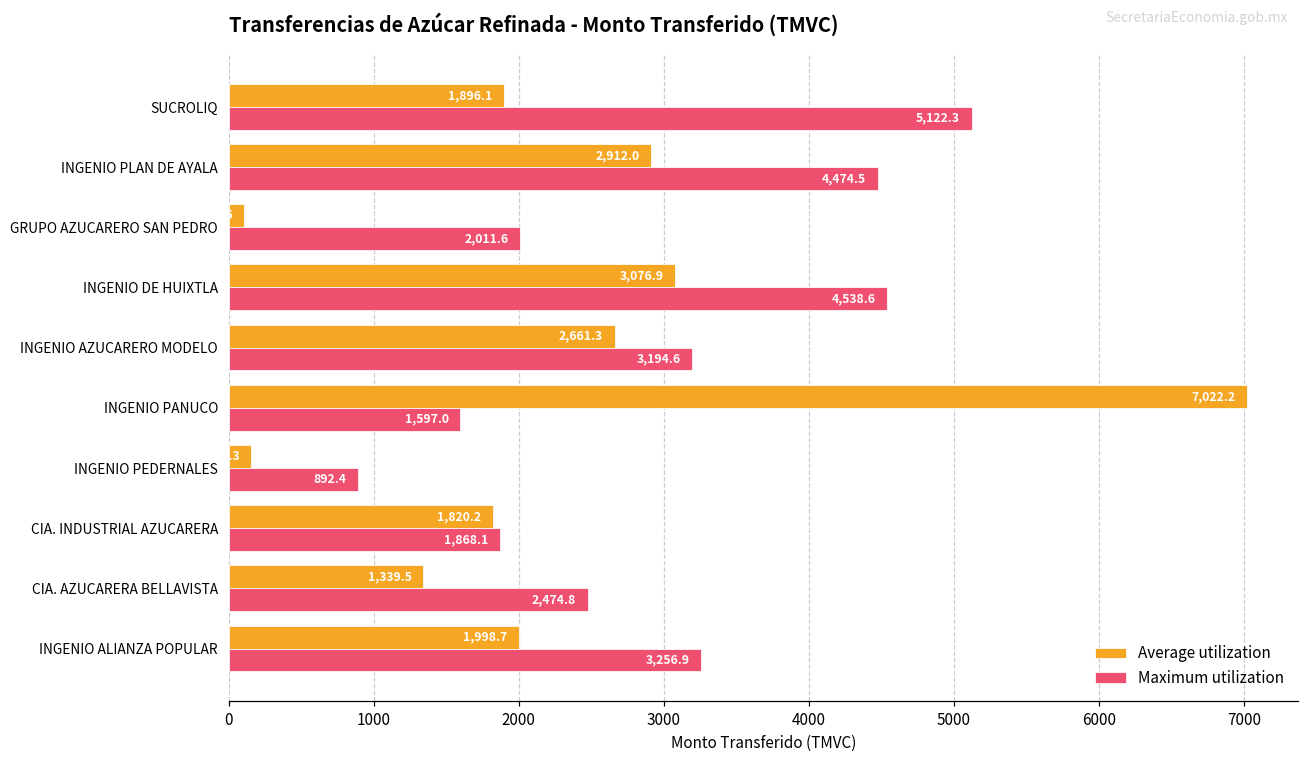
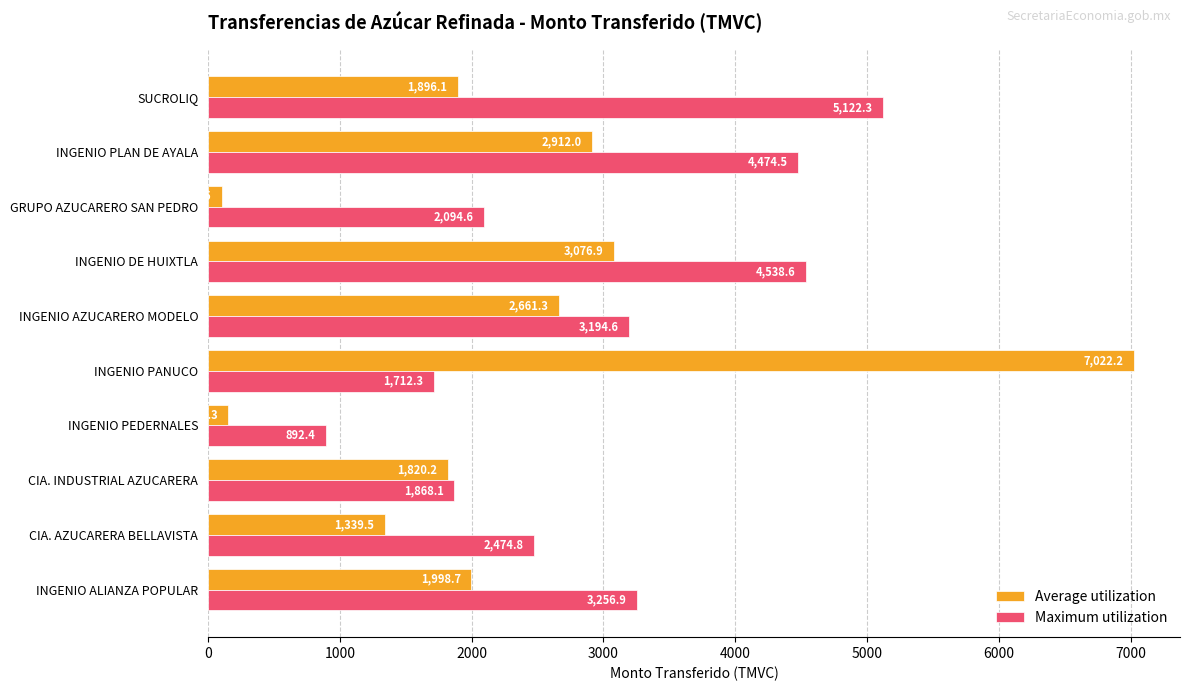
Maximum utilization, GRUPO AZUCARERO SAN PEDRO: 2,011.6 -> 2,094.6
Maximum utilization, INGENIO PANUCO: 1,597.0 -> 1,712.3
